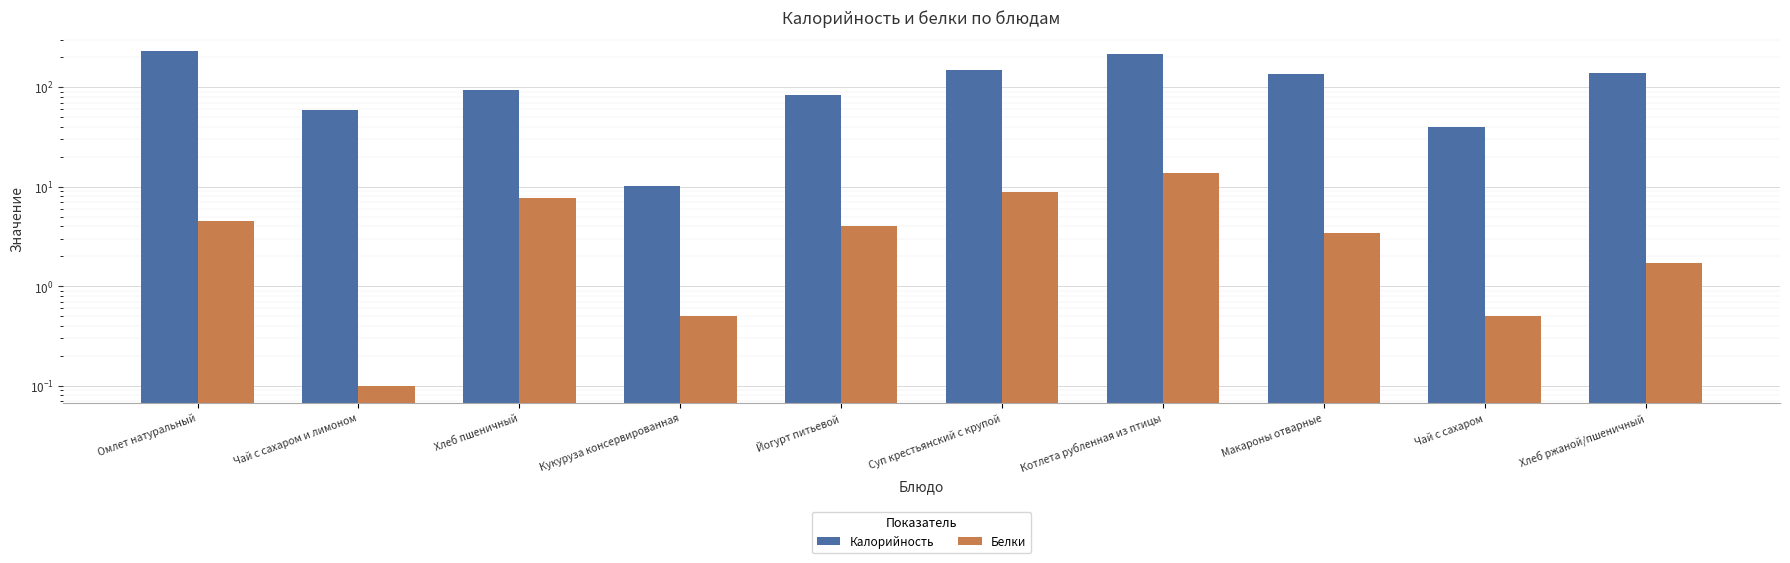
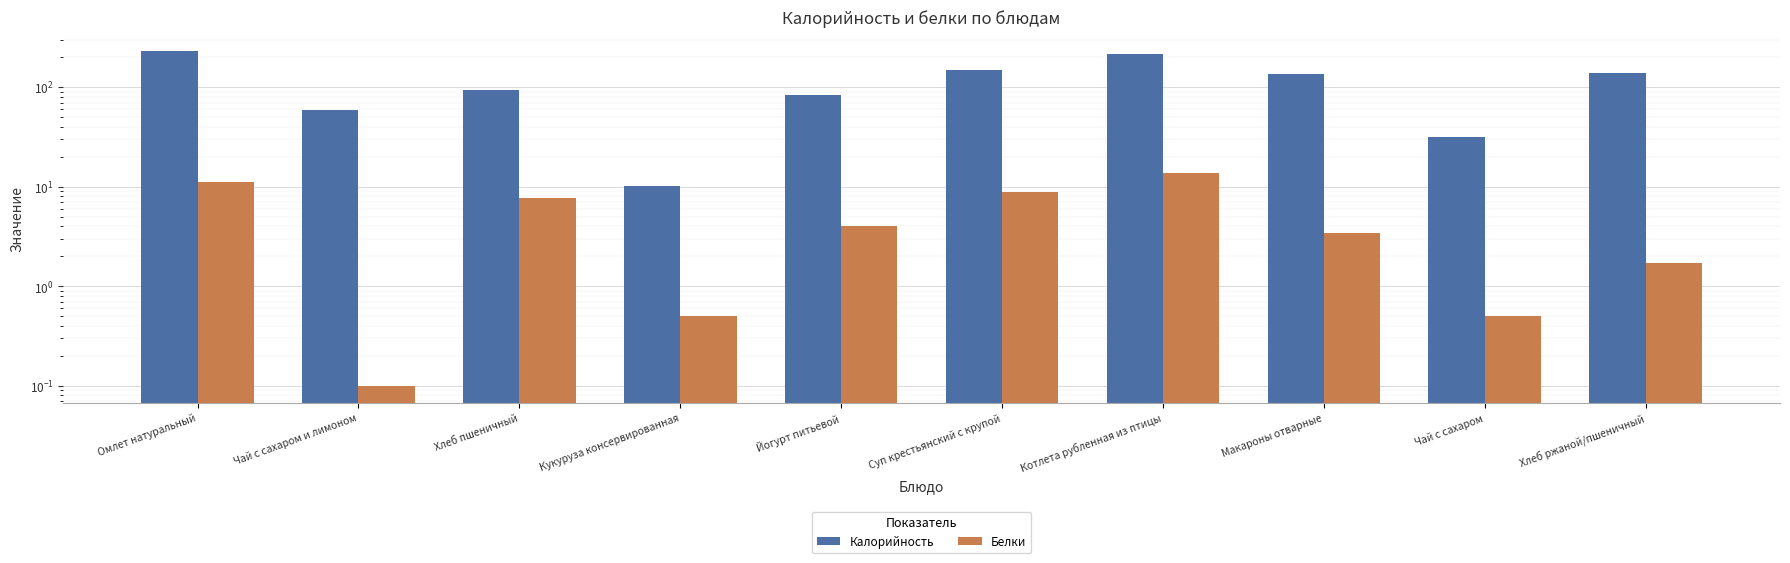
Белки, Омлет натуральный: 5 -> 11
Калорийность, Чай с сахаром: 40 -> 32
